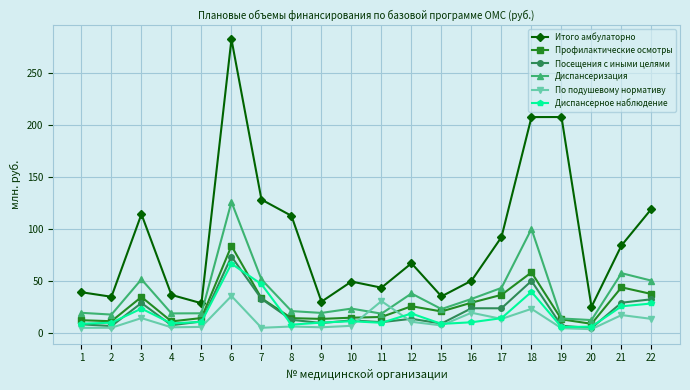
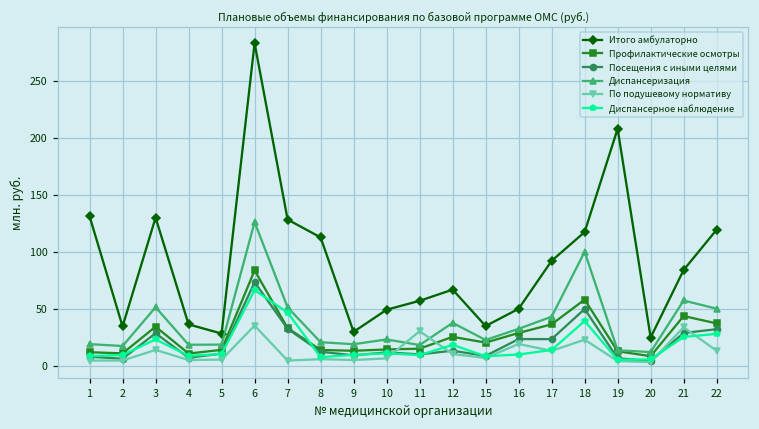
Итого амбулаторно, 1: 39 -> 131
Итого амбулаторно, 3: 114 -> 130
Итого амбулаторно, 11: 43 -> 57
Итого амбулаторно, 18: 208 -> 117
По подушевому нормативу, 21: 17 -> 34
